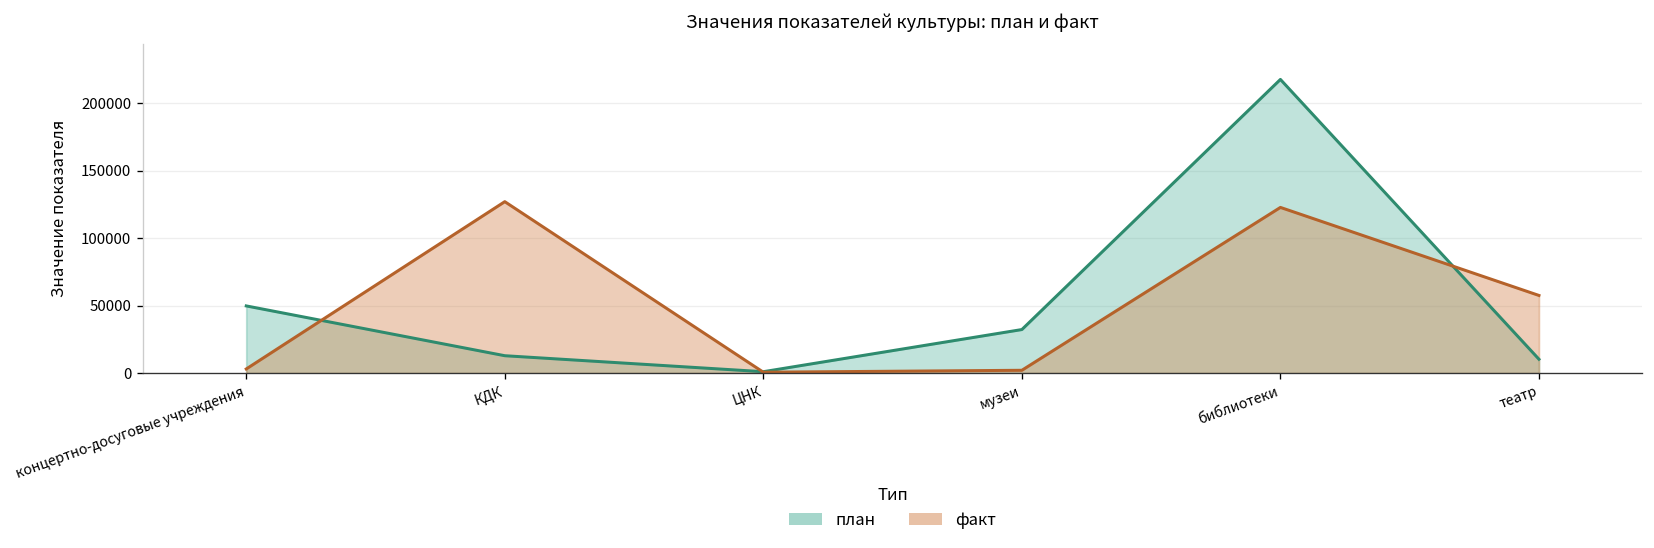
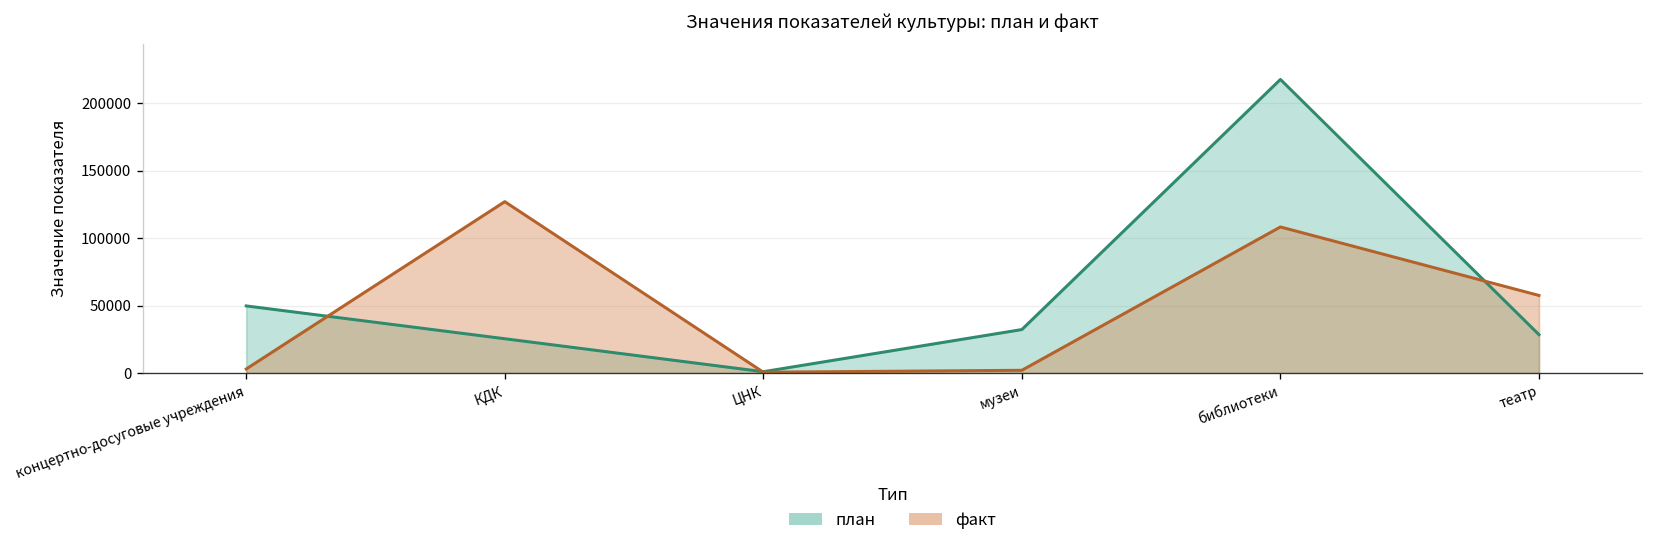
план, КДК: 13000 -> 25000
факт, библиотеки: 123000 -> 108000
план, театр: 10000 -> 29000
